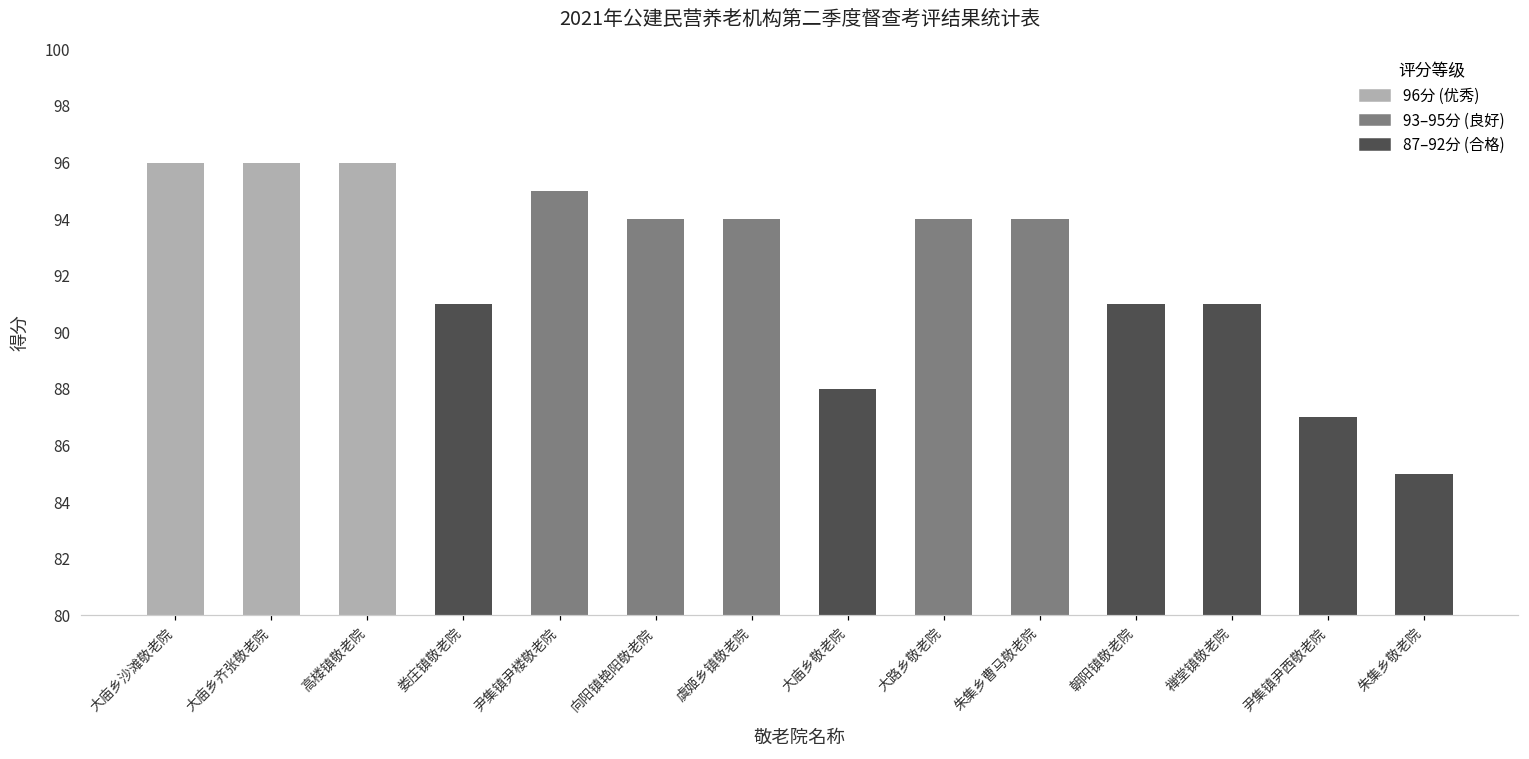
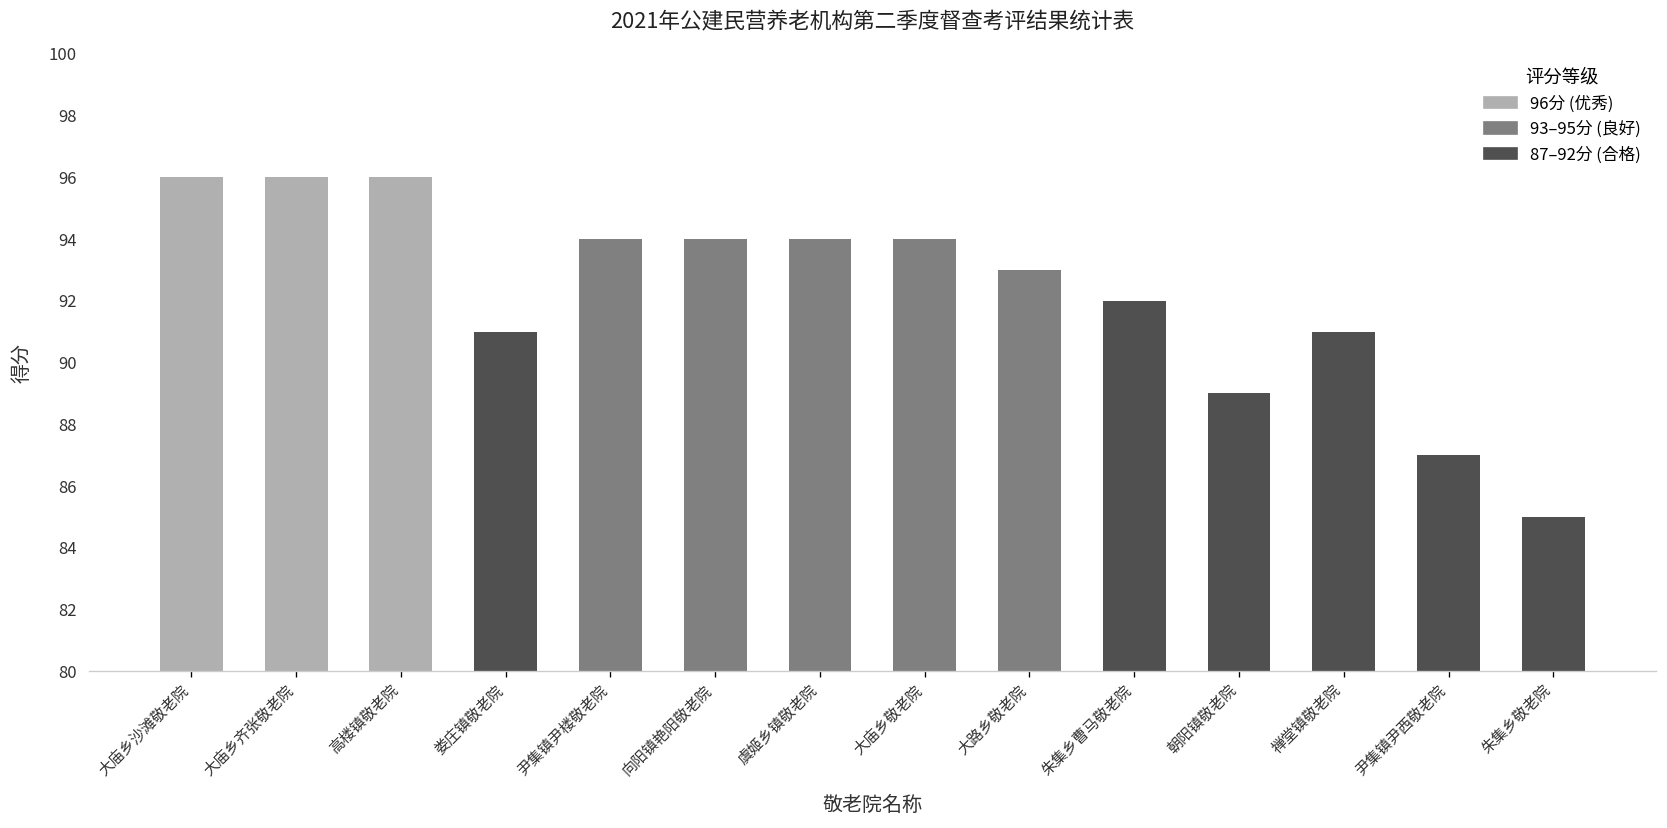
尹集镇尹楼敬老院: 95 -> 94
大庙乡敬老院: 88 -> 94
大路乡敬老院: 94 -> 93
朱集乡曹马敬老院: 94 -> 92
朝阳镇敬老院: 91 -> 89
